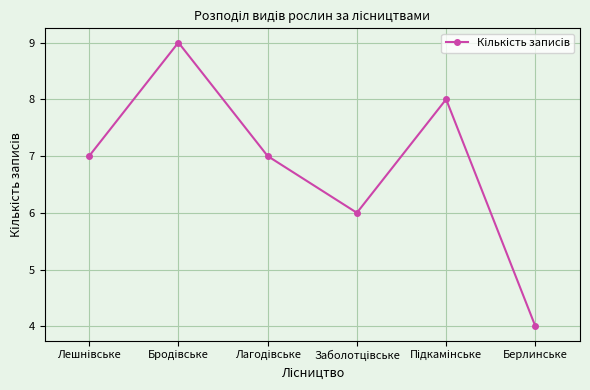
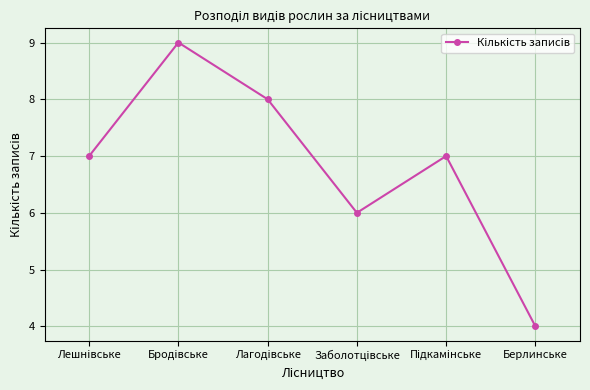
Лагодівське: 7 -> 8
Підкамінське: 8 -> 7
